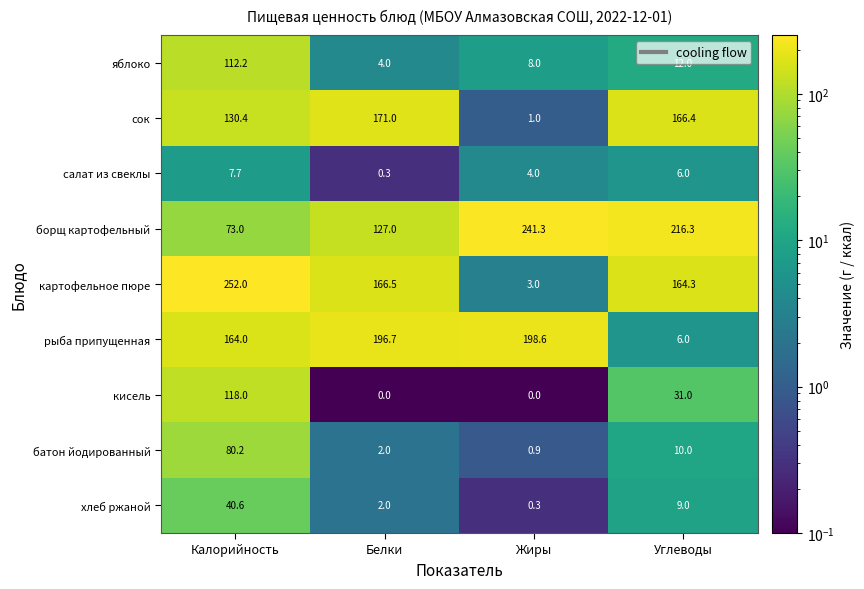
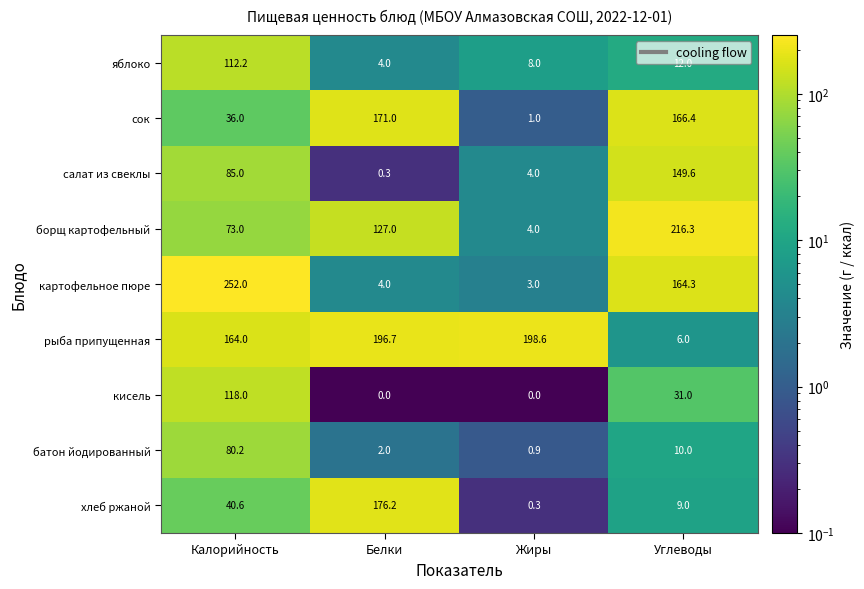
сок, Калорийность: 130.4 -> 36.0
салат из свеклы, Калорийность: 7.7 -> 85.0
салат из свеклы, Углеводы: 6.0 -> 149.6
борщ картофельный, Жиры: 241.3 -> 4.0
картофельное пюре, Белки: 166.5 -> 4.0
хлеб ржаной, Белки: 2.0 -> 176.2
